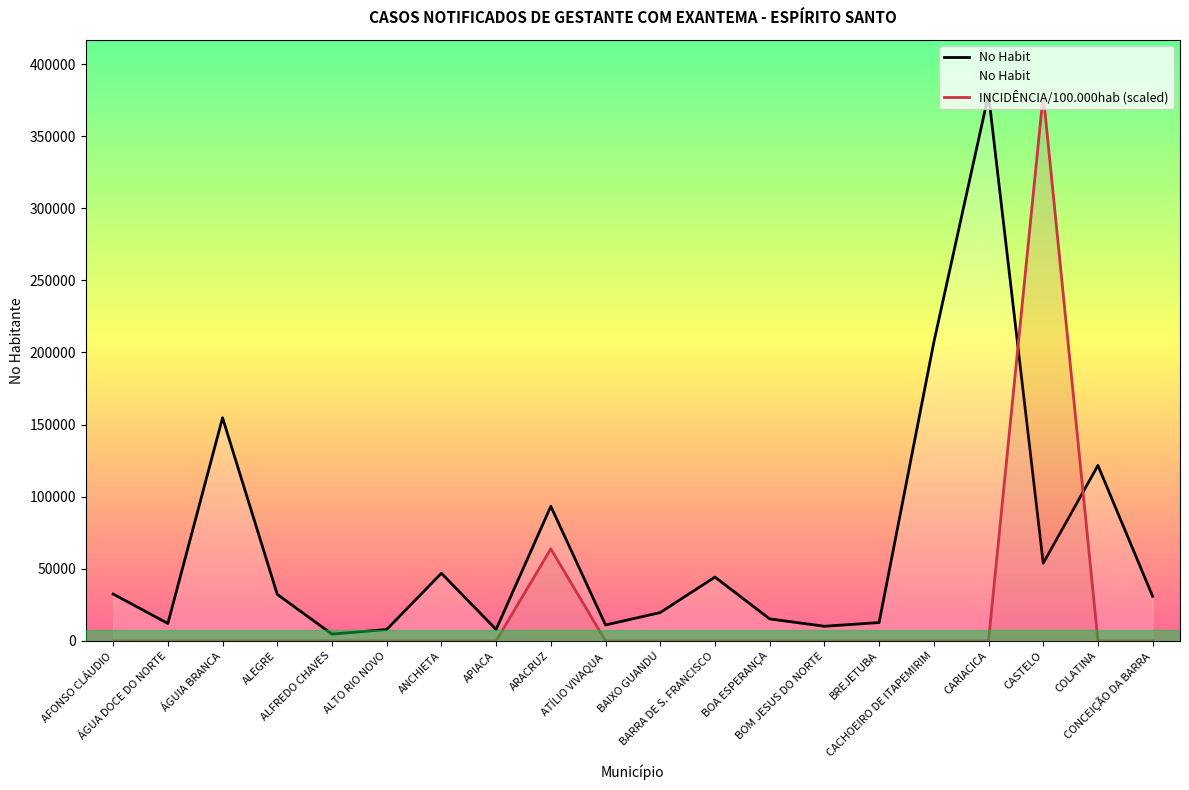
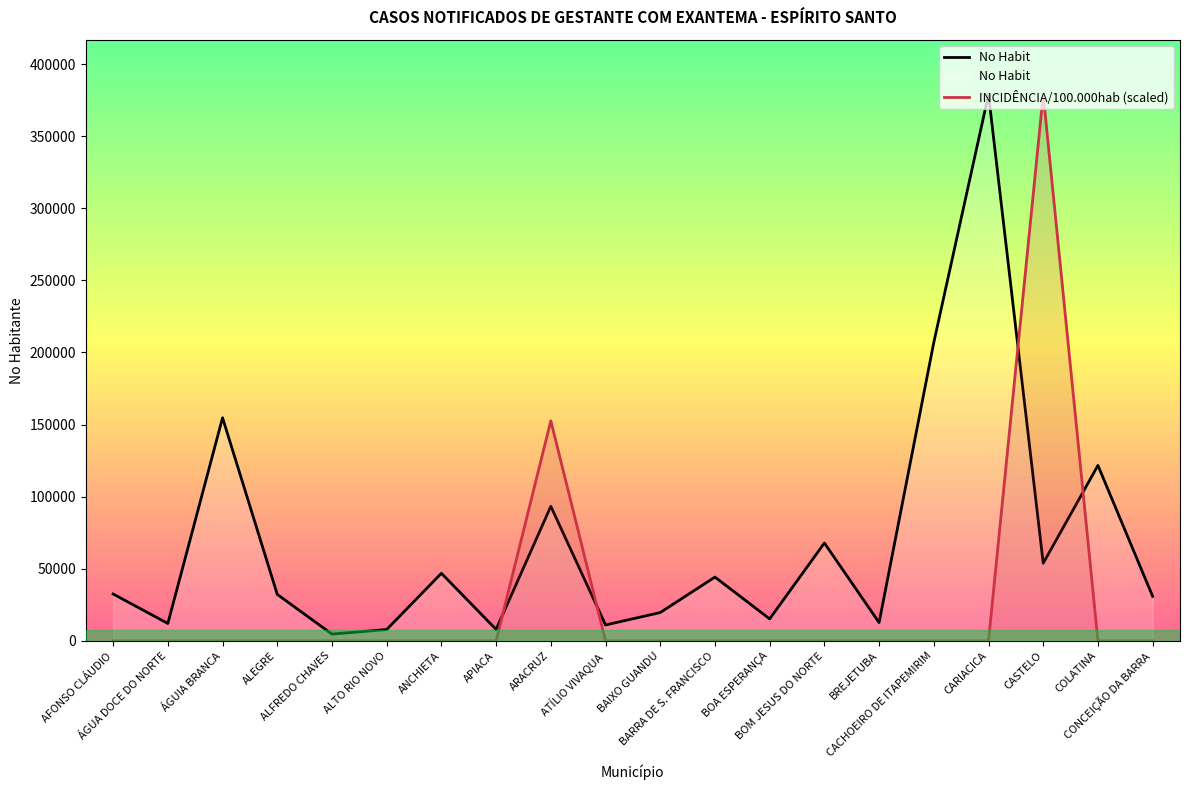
INCIDÊNCIA/100.000hab (scaled), ARACRUZ: 64000 -> 153000
No Habit, BOM JESUS DO NORTE: 10000 -> 68000
